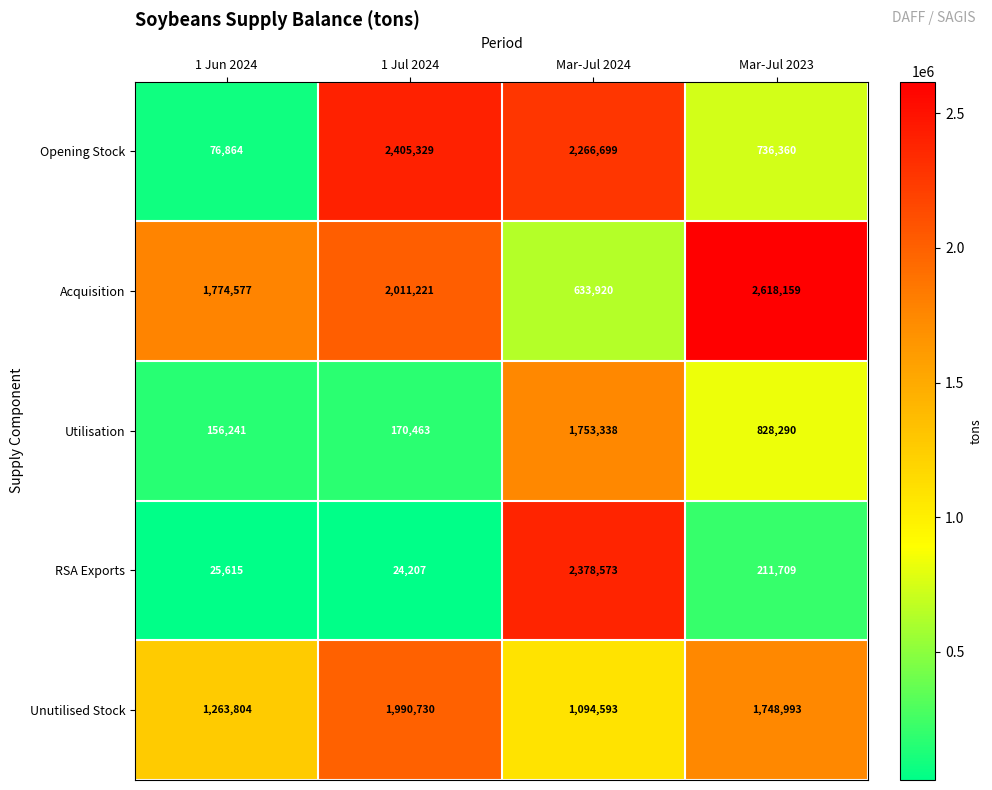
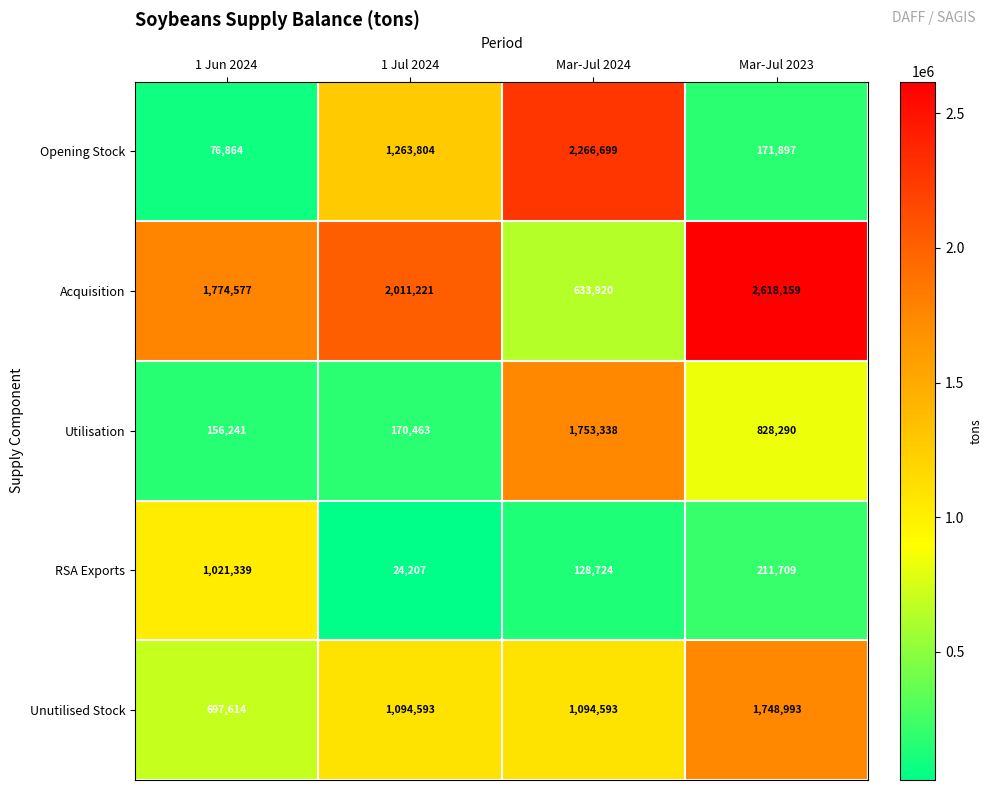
Opening Stock, 1 Jul 2024: 2,405,329 -> 1,263,804
Opening Stock, Mar-Jul 2023: 736,360 -> 171,897
RSA Exports, 1 Jun 2024: 25,615 -> 1,021,339
RSA Exports, Mar-Jul 2024: 2,378,573 -> 128,724
Unutilised Stock, 1 Jun 2024: 1,263,804 -> 697,614
Unutilised Stock, 1 Jul 2024: 1,990,730 -> 1,094,593
